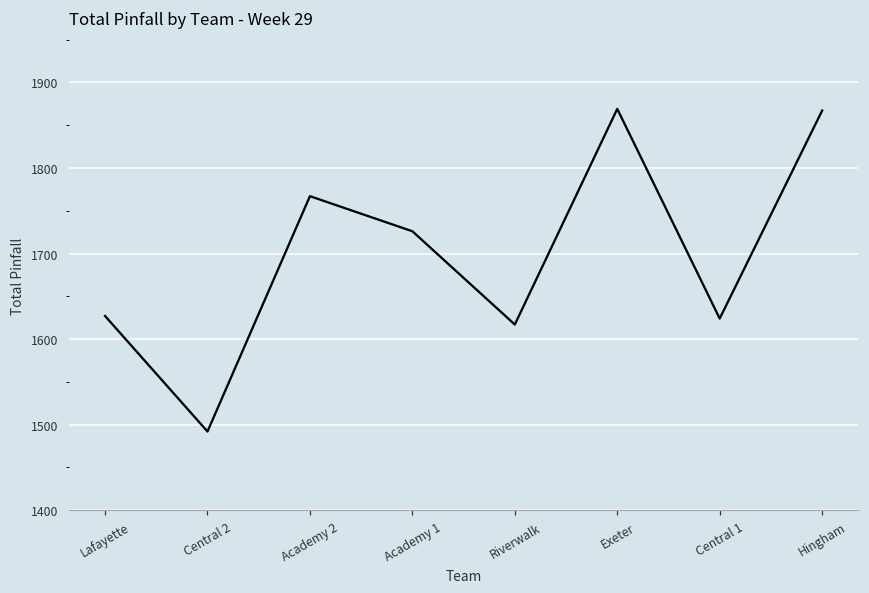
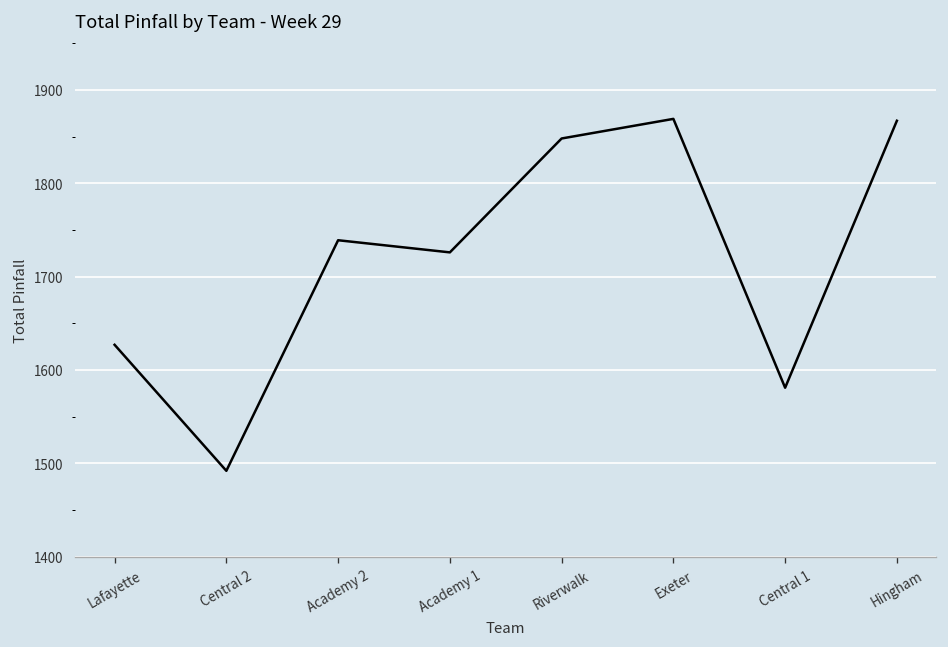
Academy 2: 1770 -> 1740
Riverwalk: 1620 -> 1850
Central 1: 1620 -> 1580
